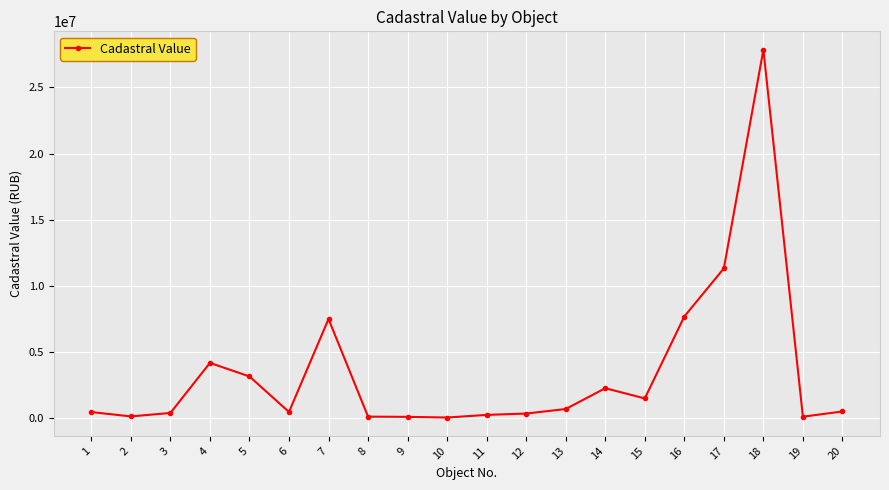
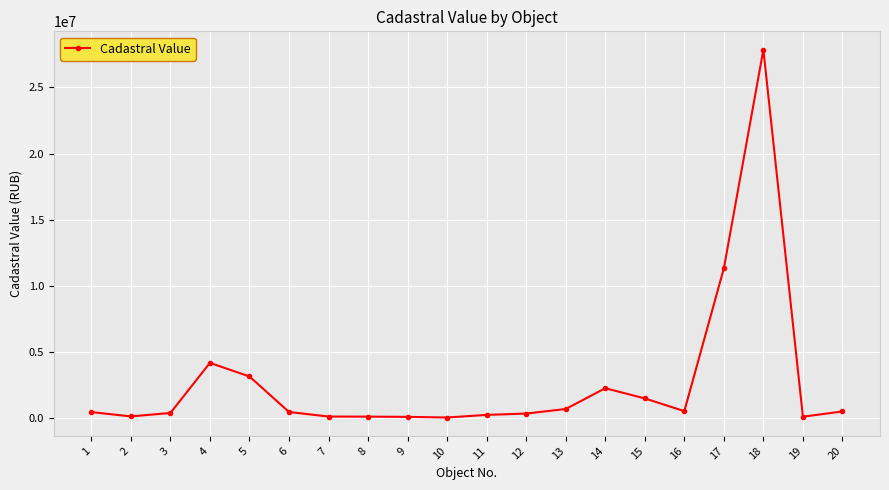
7: 7500000 -> 100000
16: 7700000 -> 600000
